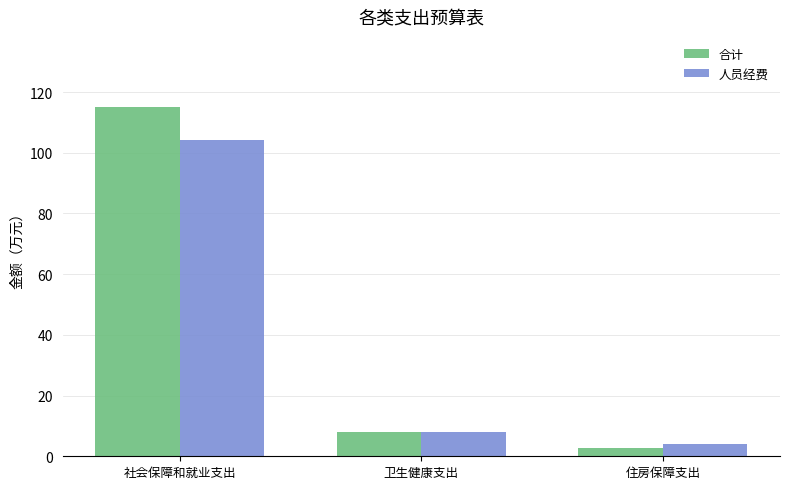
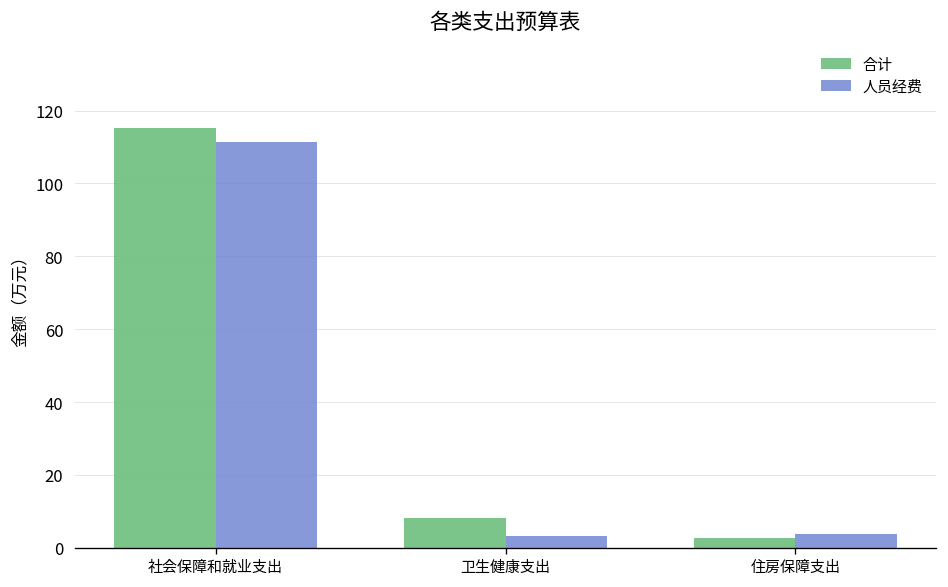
人员经费, 社会保障和就业支出: 104 -> 111
人员经费, 卫生健康支出: 8 -> 3
